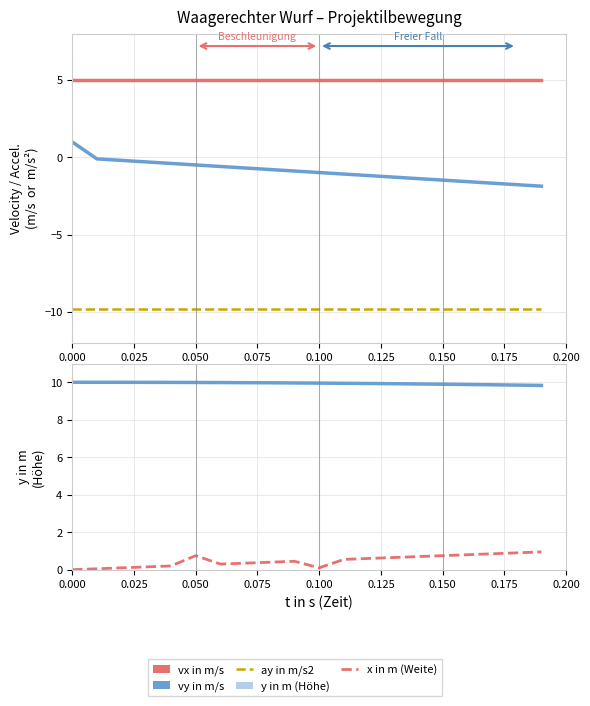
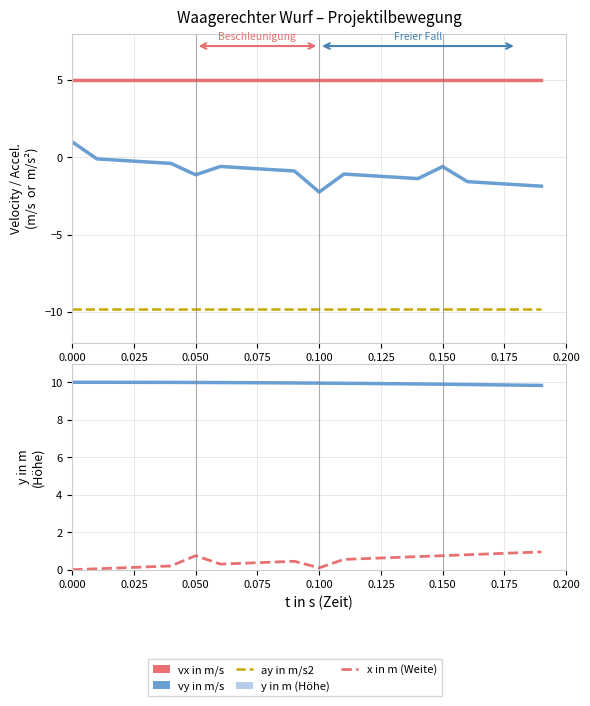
Waagerechter Wurf – Projektilbewegung, vy in m/s, 0.050: -0.5 -> -1.1
Waagerechter Wurf – Projektilbewegung, vy in m/s, 0.100: -1.0 -> -2.2
Waagerechter Wurf – Projektilbewegung, vy in m/s, 0.150: -1.5 -> -0.6
